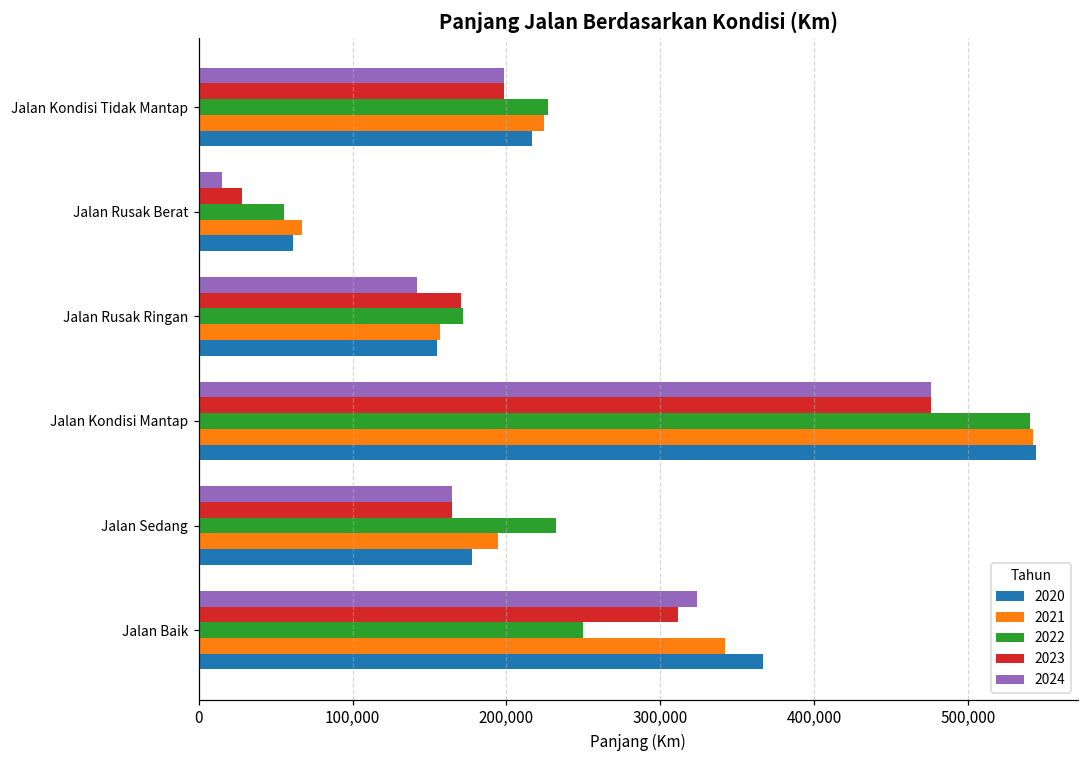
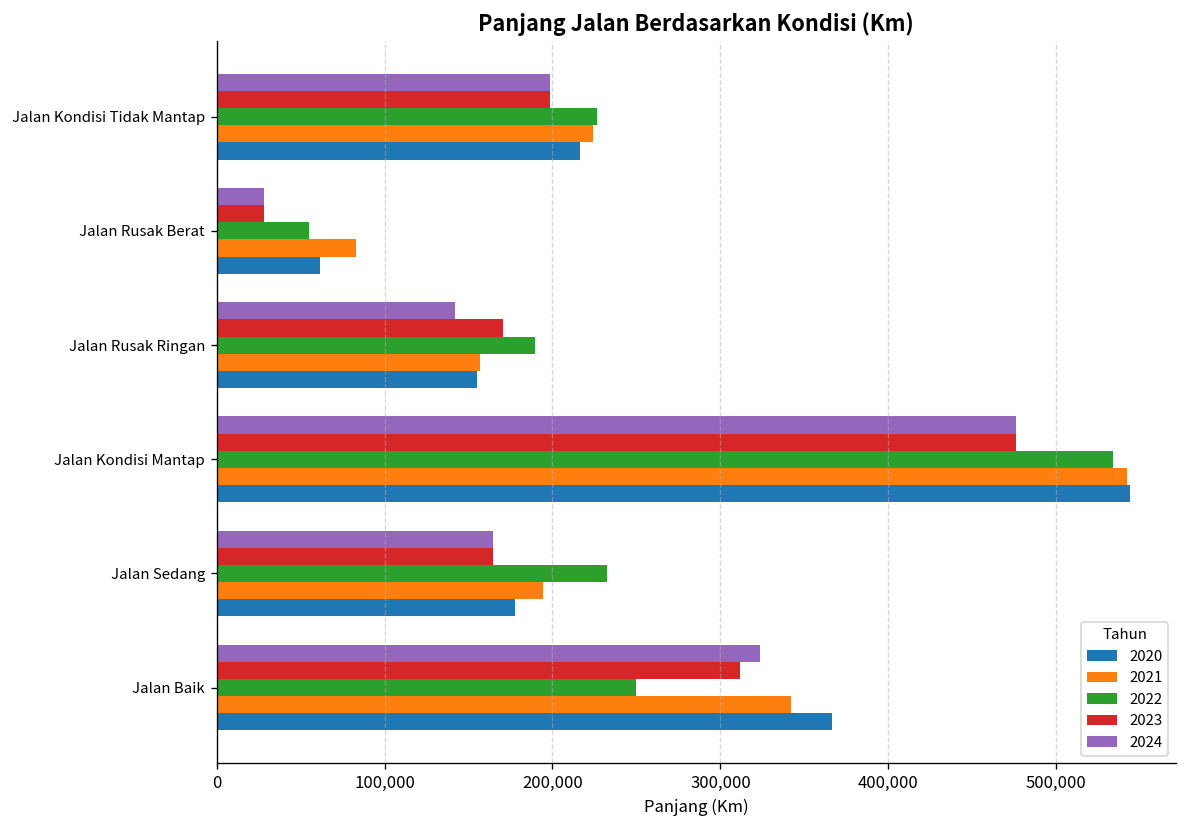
2024, Jalan Rusak Berat: 15,000 -> 28,000
2021, Jalan Rusak Berat: 67,000 -> 83,000
2022, Jalan Rusak Ringan: 172,000 -> 190,000
2022, Jalan Kondisi Mantap: 540,000 -> 534,000
